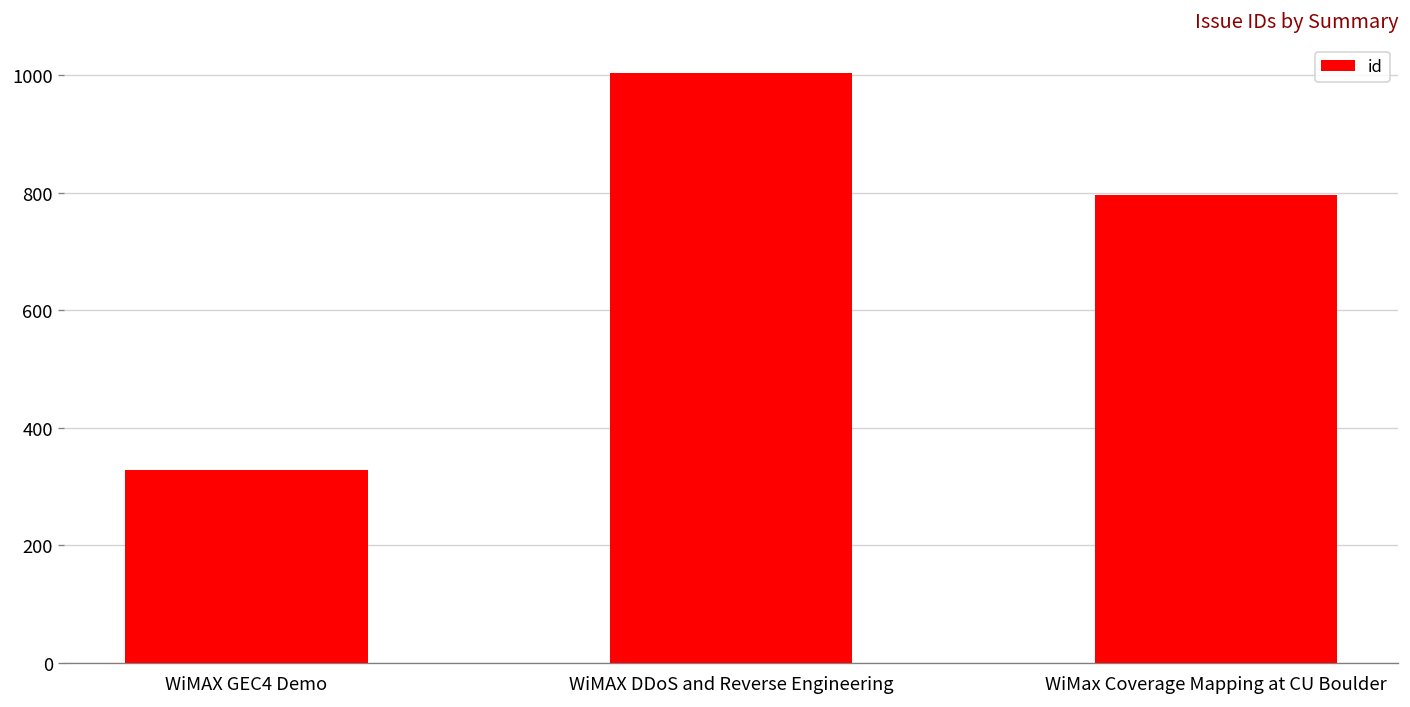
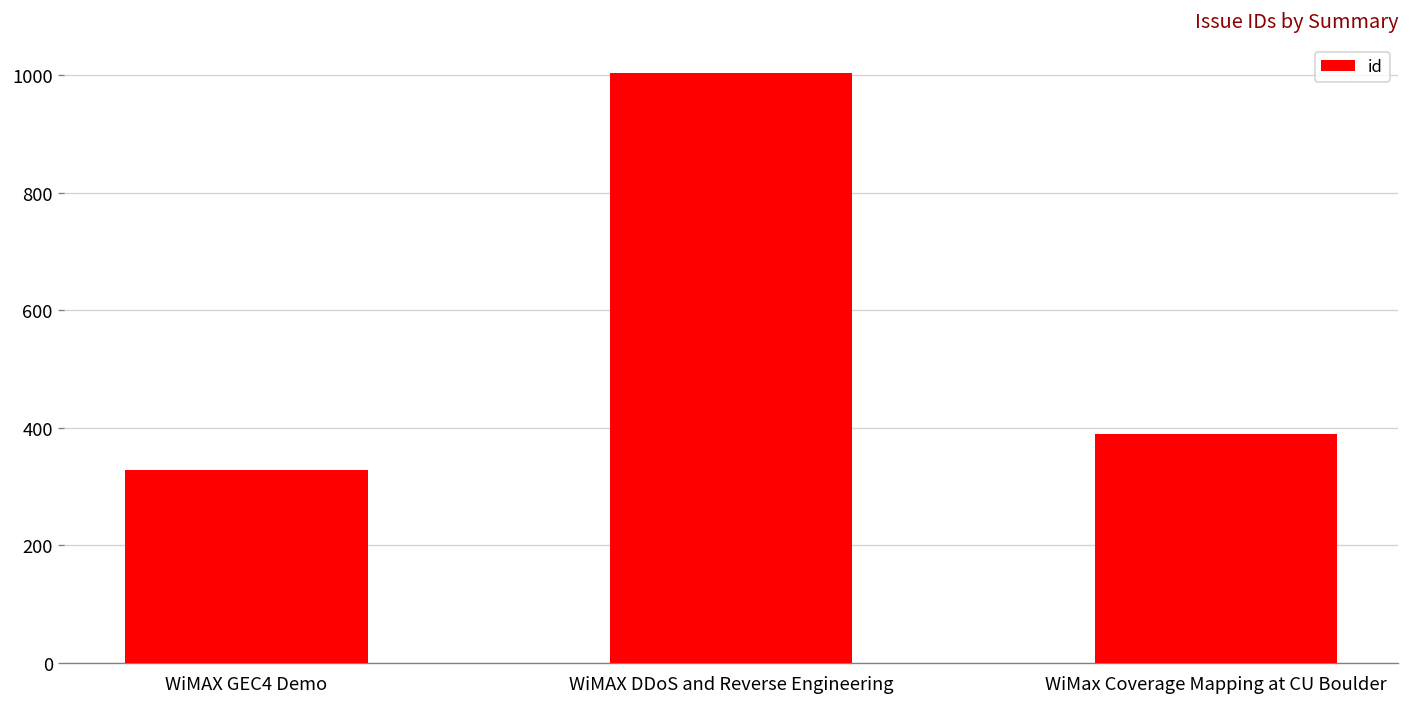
WiMax Coverage Mapping at CU Boulder: 800 -> 390
